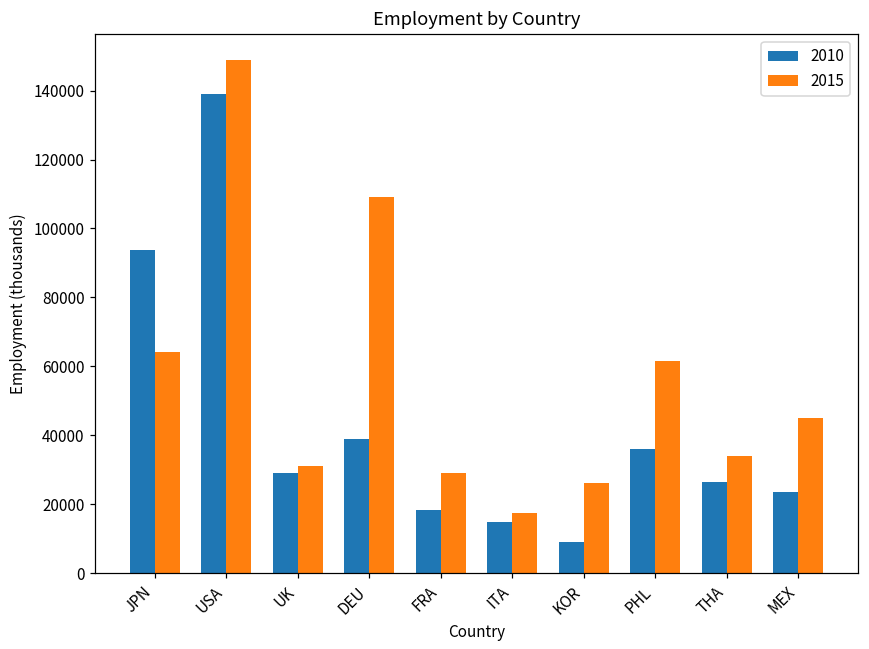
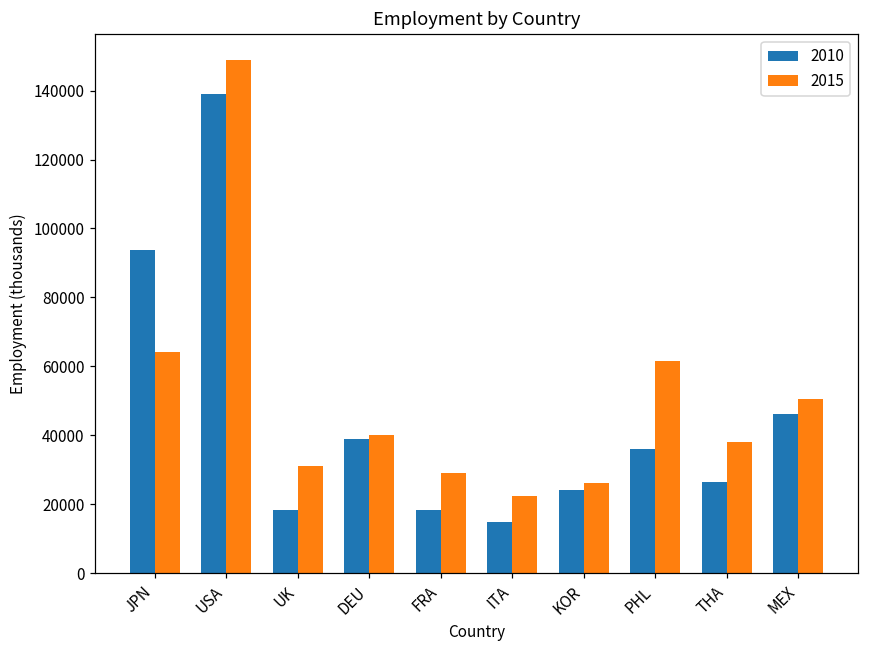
2010, UK: 29000 -> 18000
2015, DEU: 109000 -> 40000
2015, ITA: 17000 -> 22000
2010, KOR: 9000 -> 24000
2015, THA: 34000 -> 38000
2010, MEX: 23000 -> 46000
2015, MEX: 45000 -> 51000
